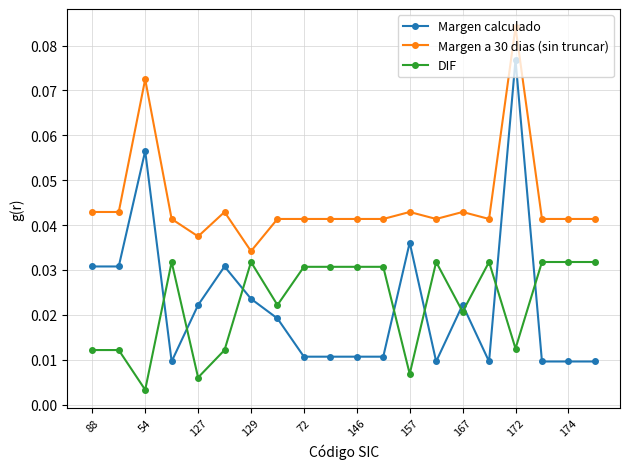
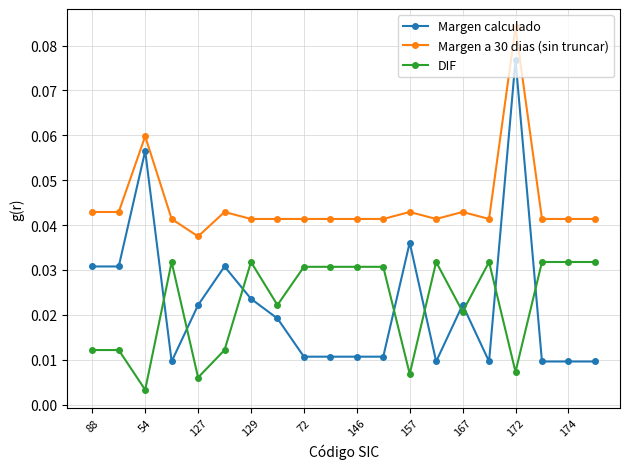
Margen a 30 dias (sin truncar), 54: 0.072 -> 0.060
Margen a 30 dias (sin truncar), 129: 0.034 -> 0.041
DIF, 172: 0.012 -> 0.007
